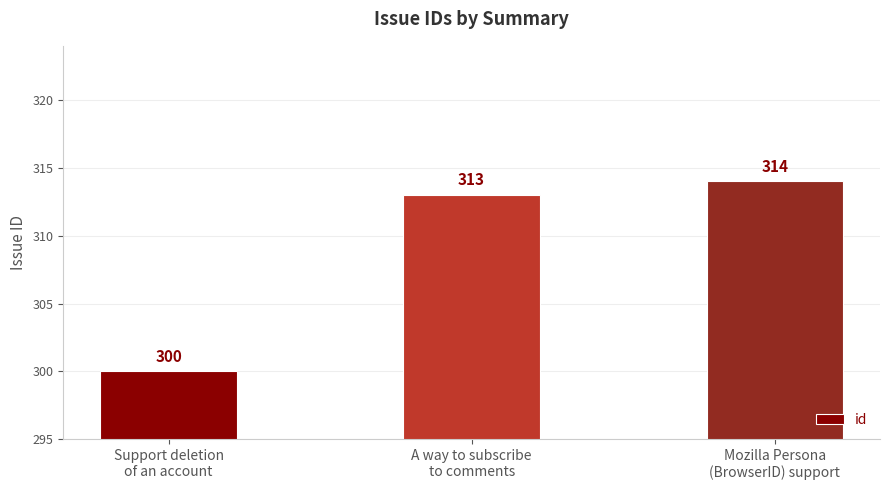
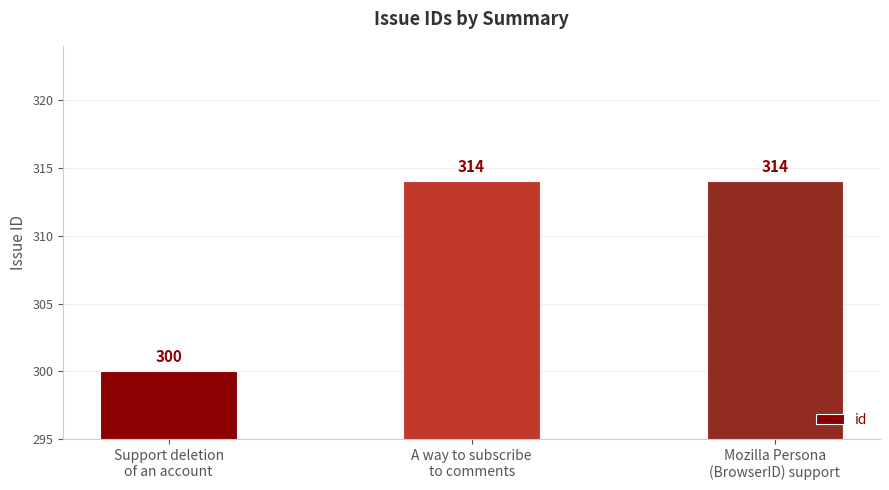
A way to subscribe to comments: 313 -> 314
